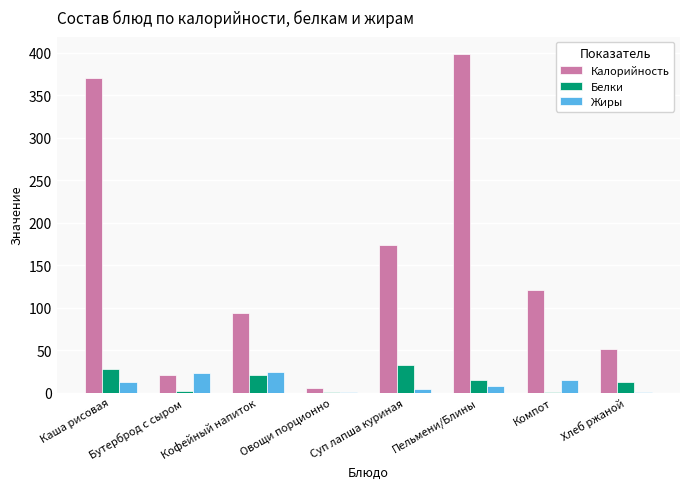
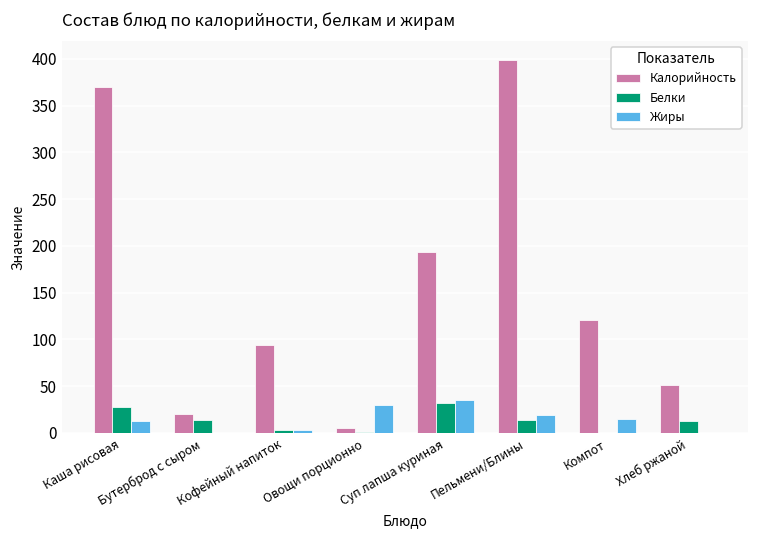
Белки, Бутерброд с сыром: 0 -> 10
Жиры, Бутерброд с сыром: 20 -> 0
Белки, Кофейный напиток: 20 -> 0
Жиры, Кофейный напиток: 20 -> 0
Жиры, Овощи порционно: 0 -> 30
Калорийность, Суп лапша куриная: 170 -> 190
Жиры, Суп лапша куриная: 0 -> 40
Жиры, Пельмени/Блины: 10 -> 20
